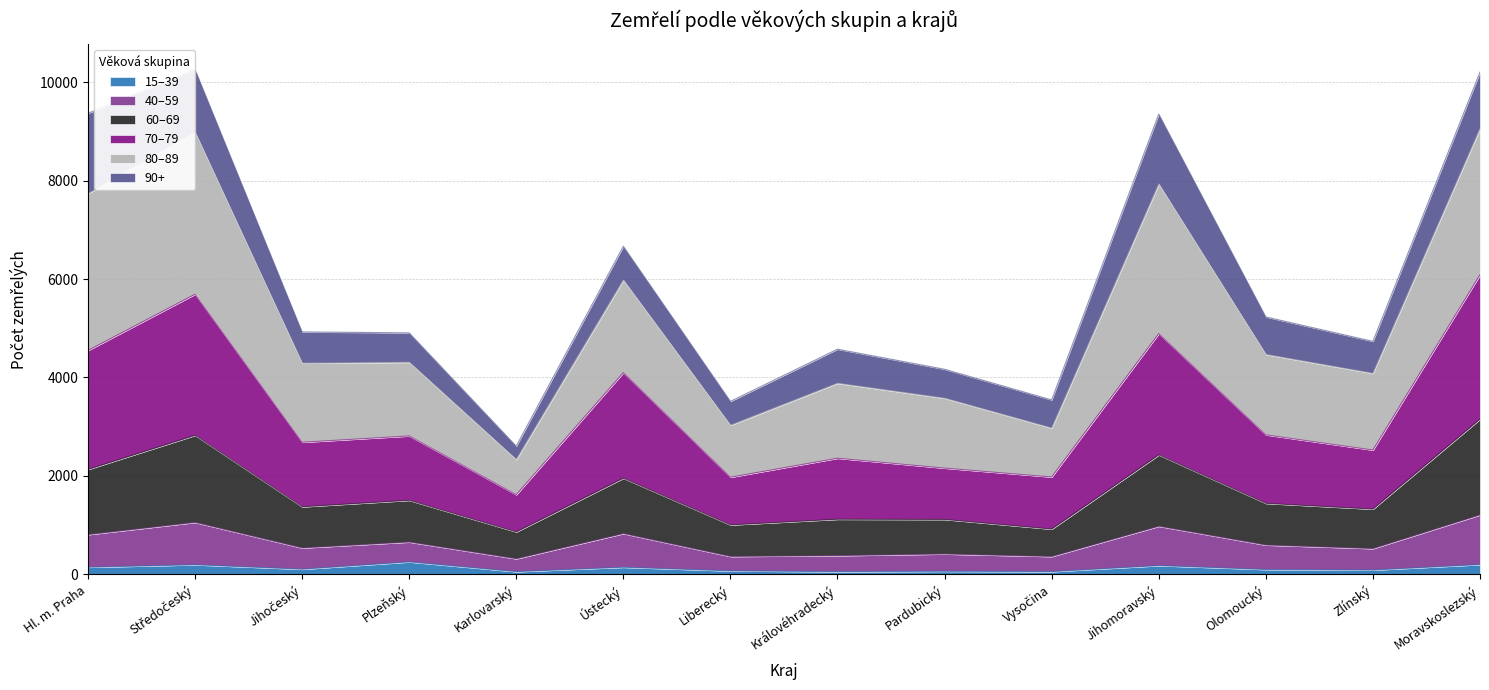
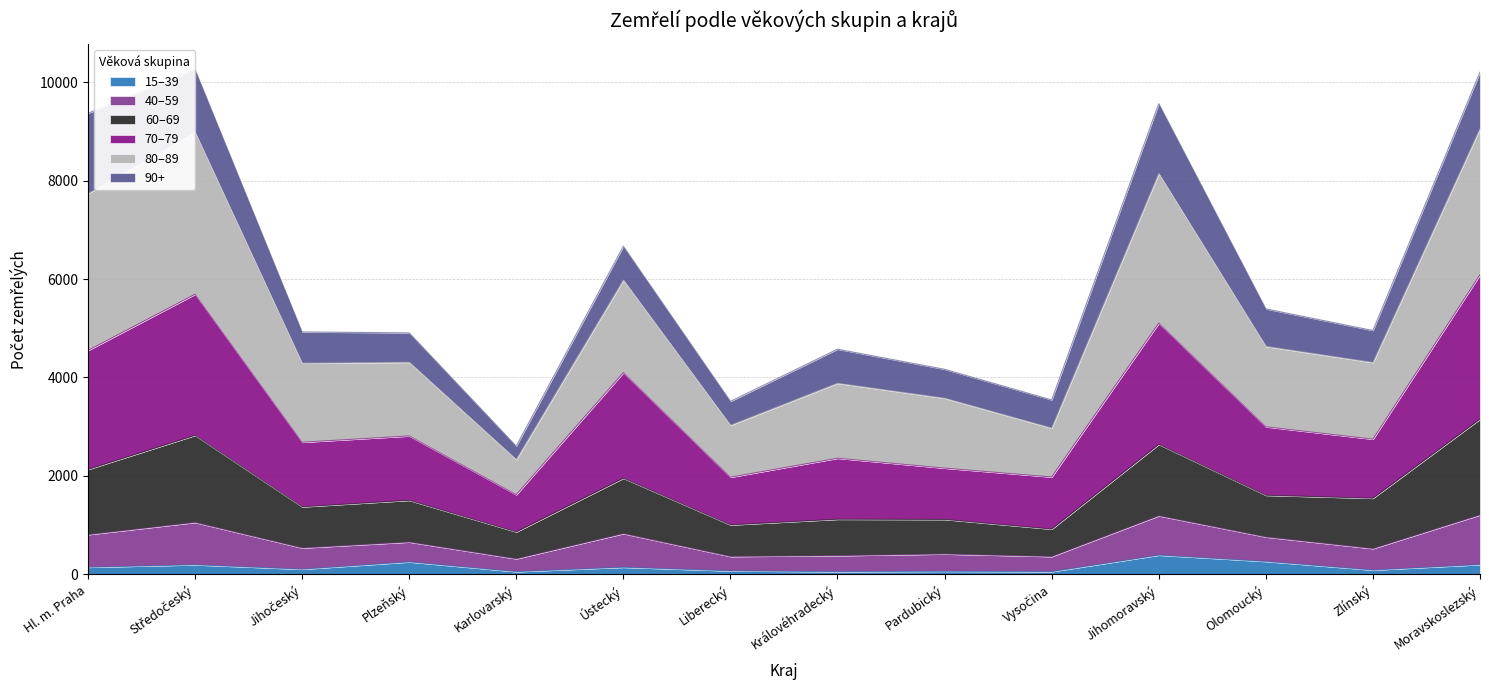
15–39, Jihomoravský: 200 -> 400
15–39, Olomoucký: 100 -> 300
60–69, Zlínský: 800 -> 1000
